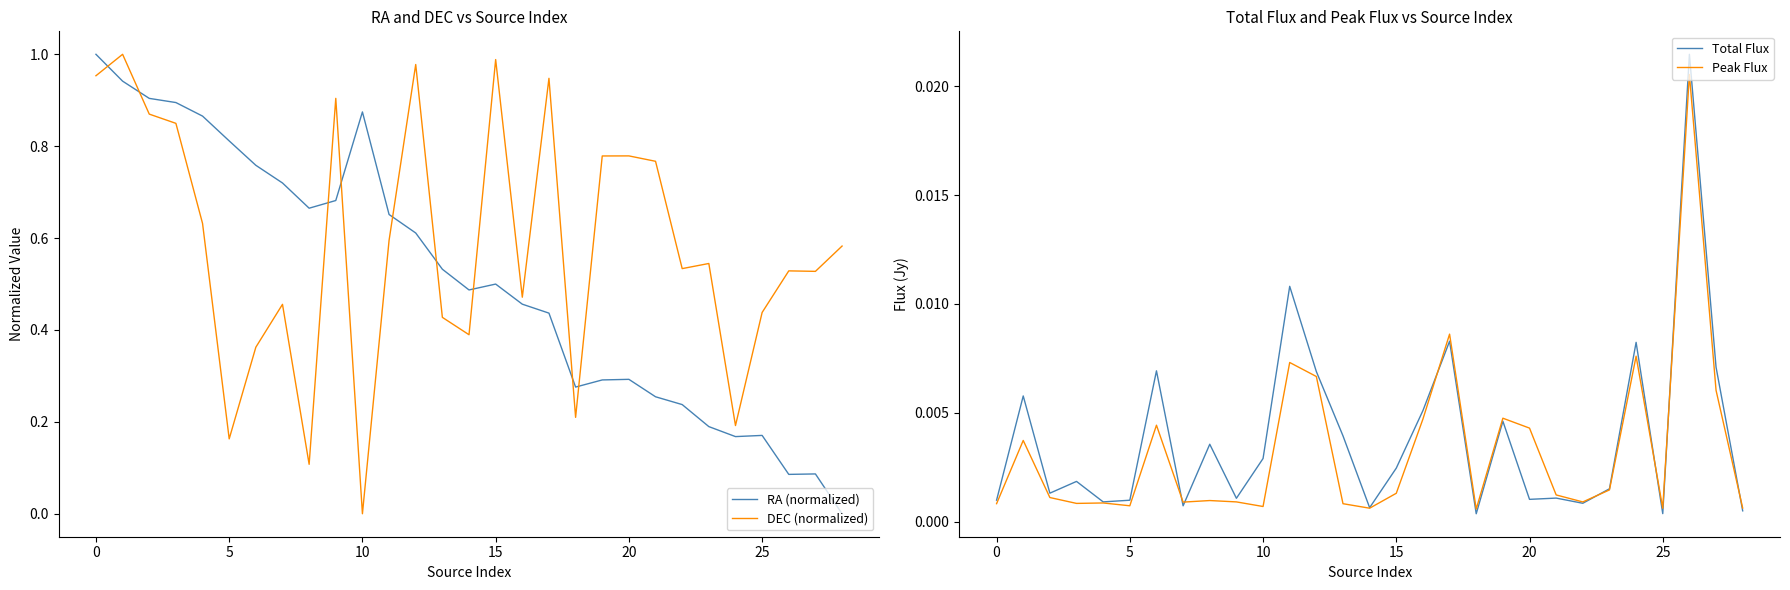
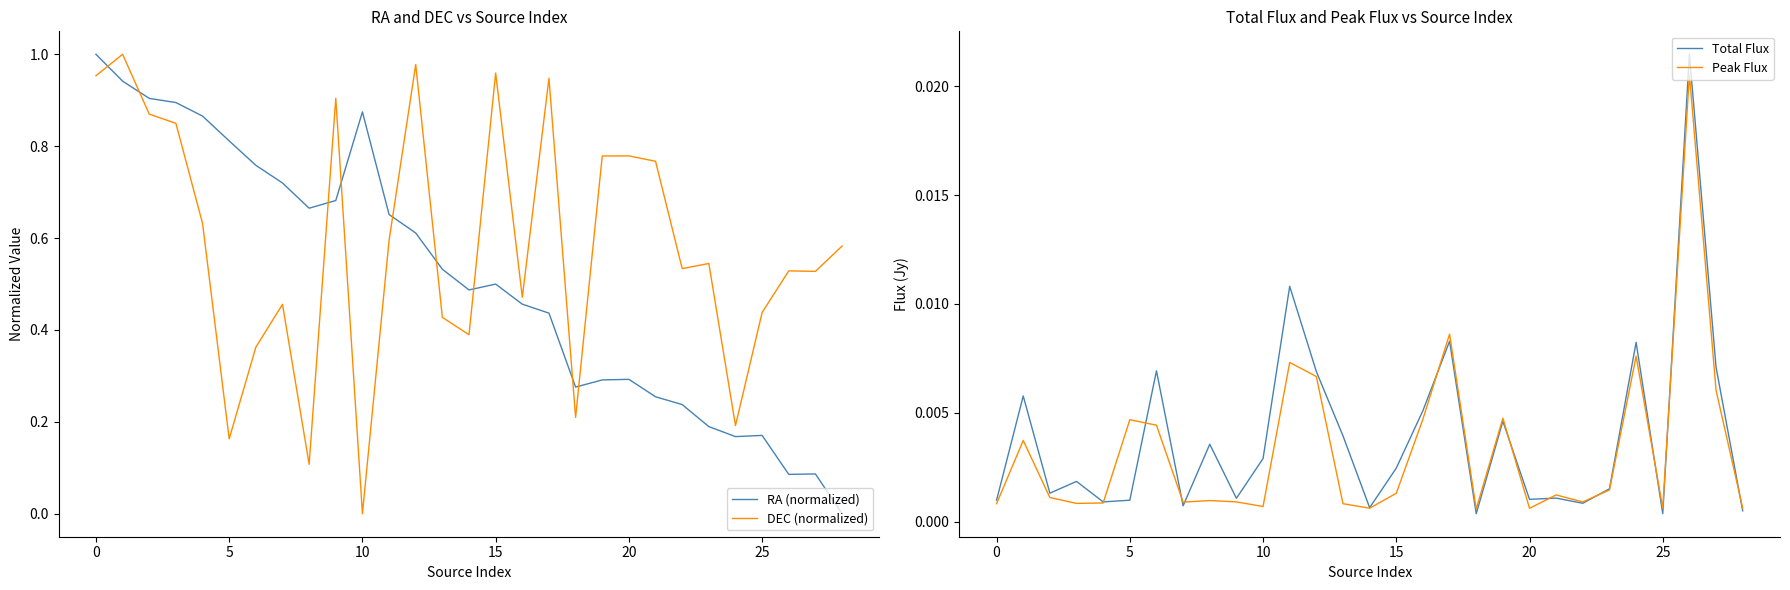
RA and DEC vs Source Index, DEC (normalized), 15: 0.99 -> 0.96
Total Flux and Peak Flux vs Source Index, Peak Flux, 5: 0.0007 -> 0.0047
Total Flux and Peak Flux vs Source Index, Peak Flux, 20: 0.0043 -> 0.0006
